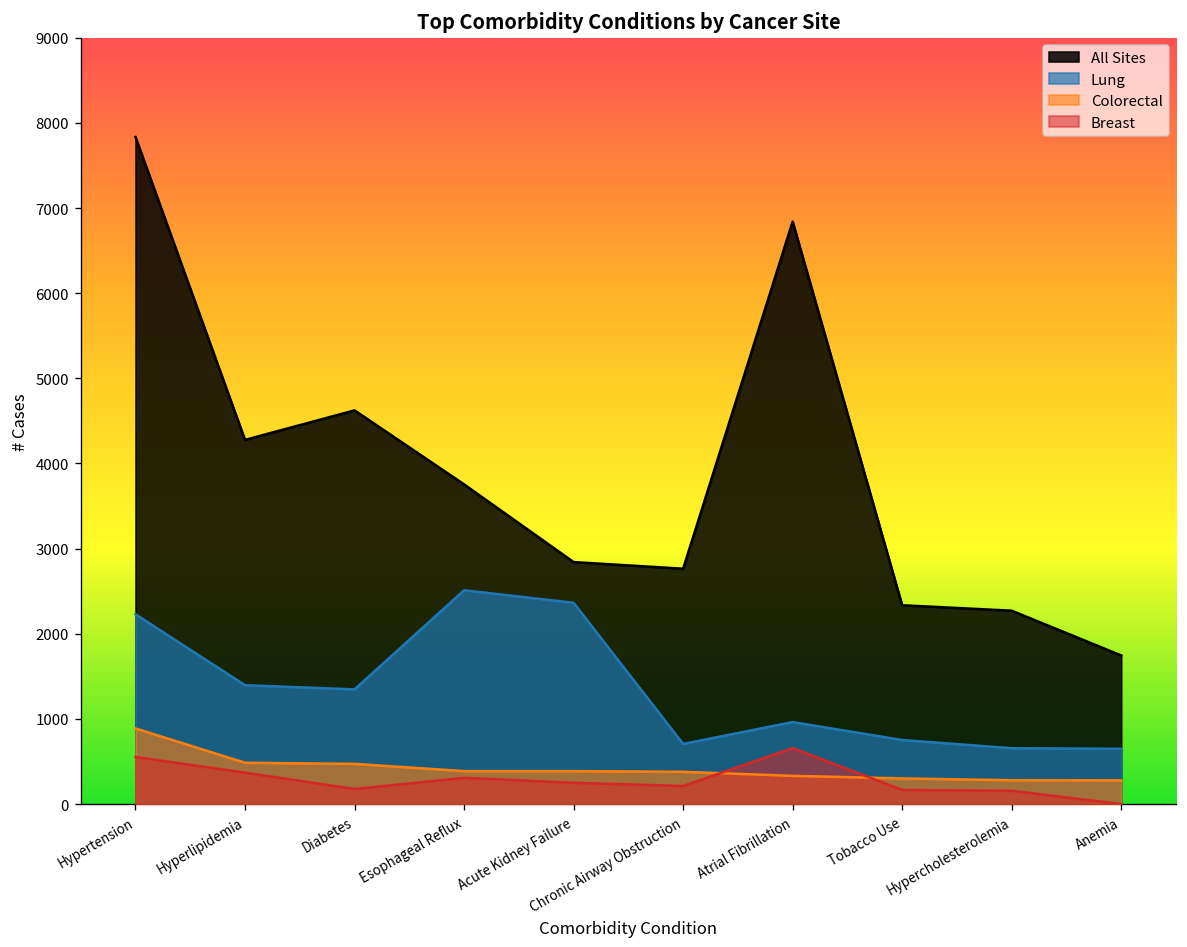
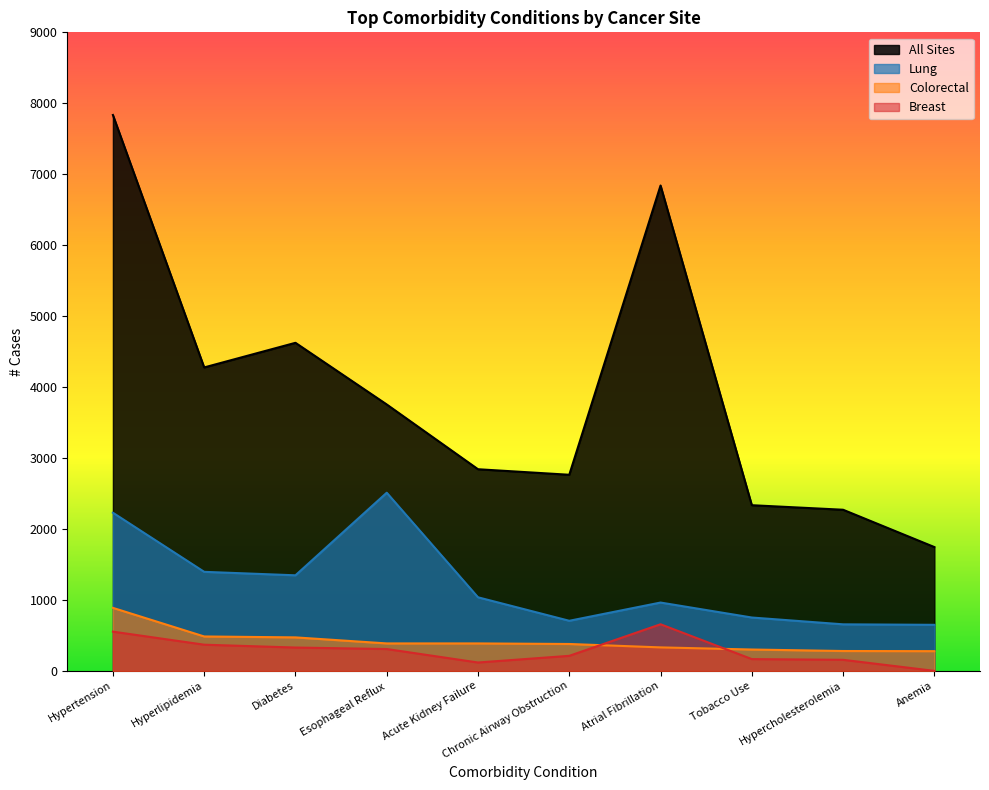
Breast, Diabetes: 200 -> 300
Lung, Acute Kidney Failure: 2400 -> 1000
Breast, Acute Kidney Failure: 300 -> 100
